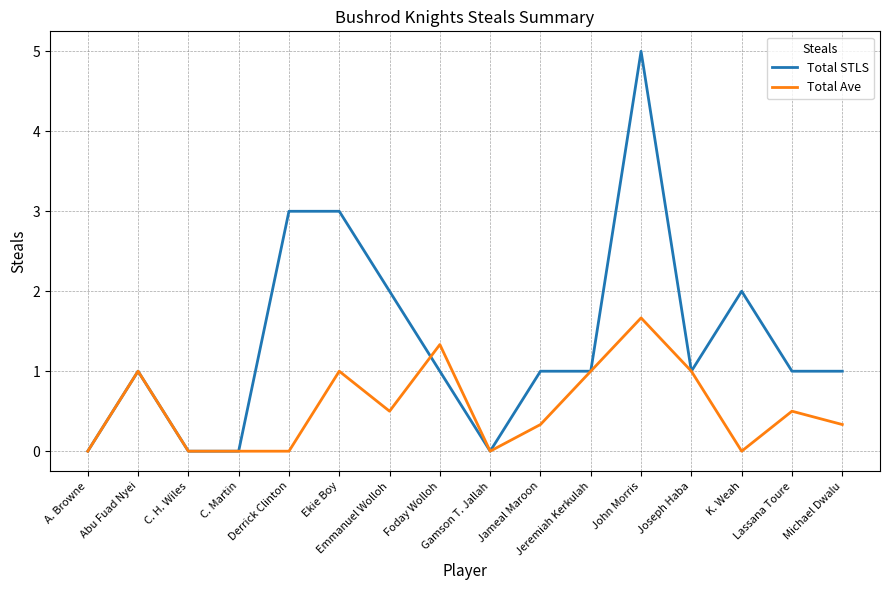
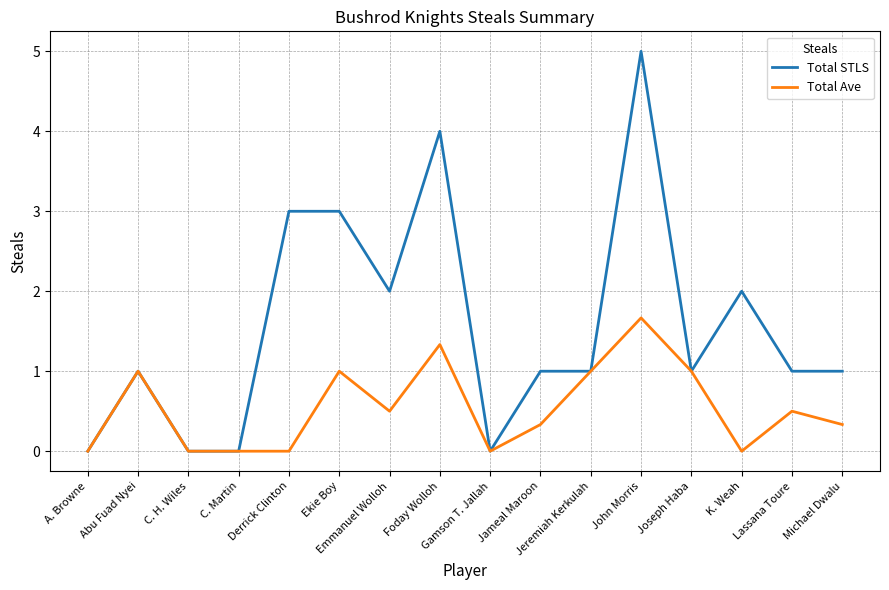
Total STLS, Foday Wolloh: 1 -> 4
